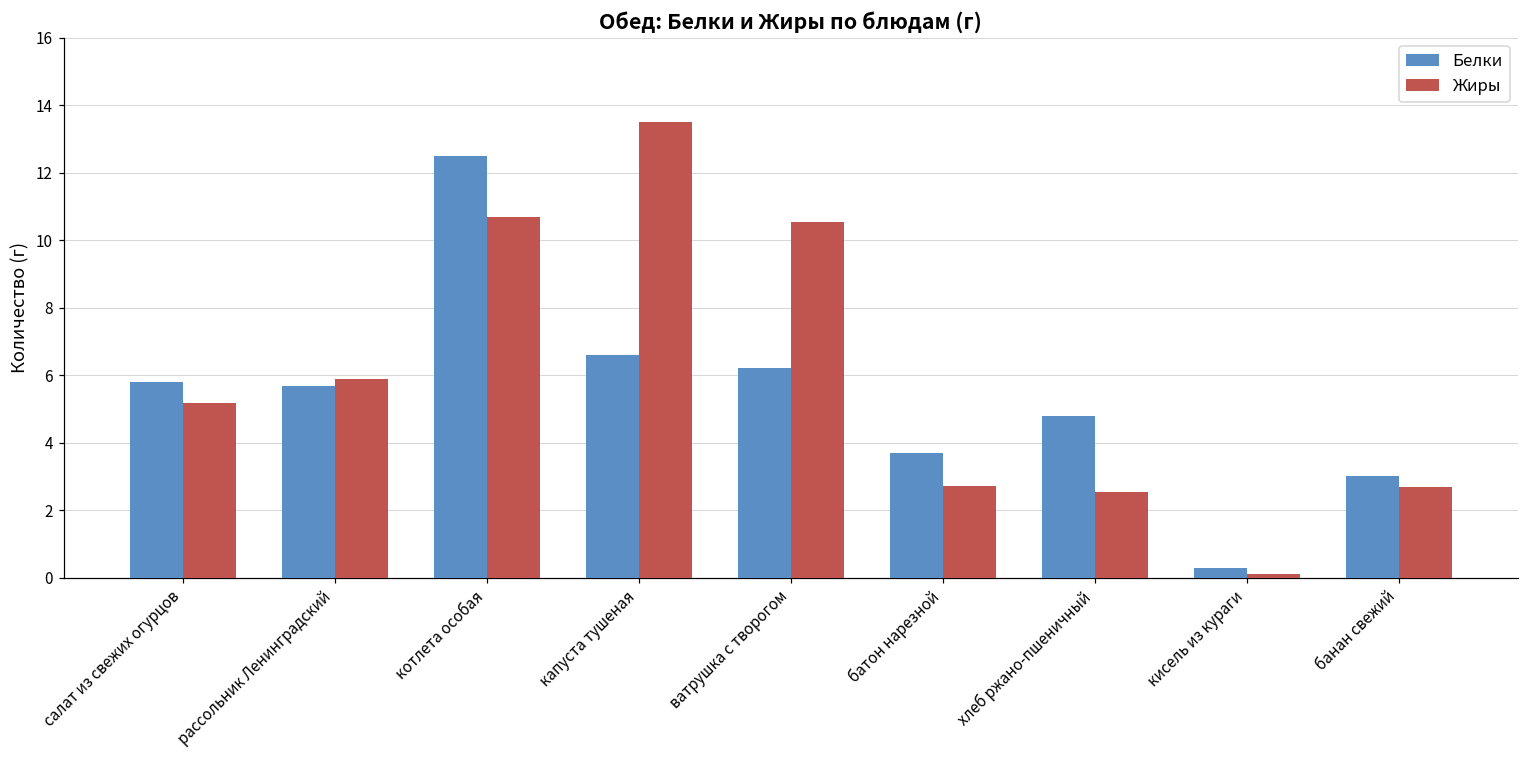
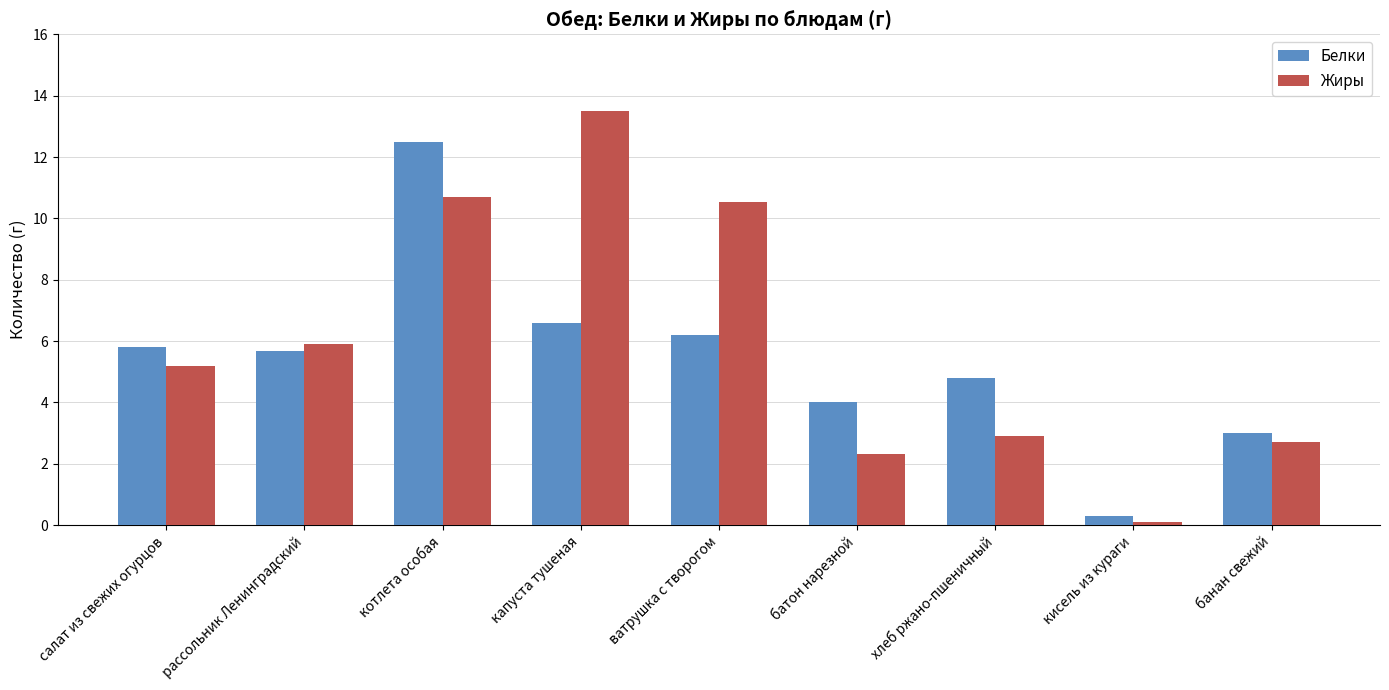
Белки, батон нарезной: 3.7 -> 4.0
Жиры, батон нарезной: 2.7 -> 2.3
Жиры, хлеб ржано-пшеничный: 2.6 -> 2.9
